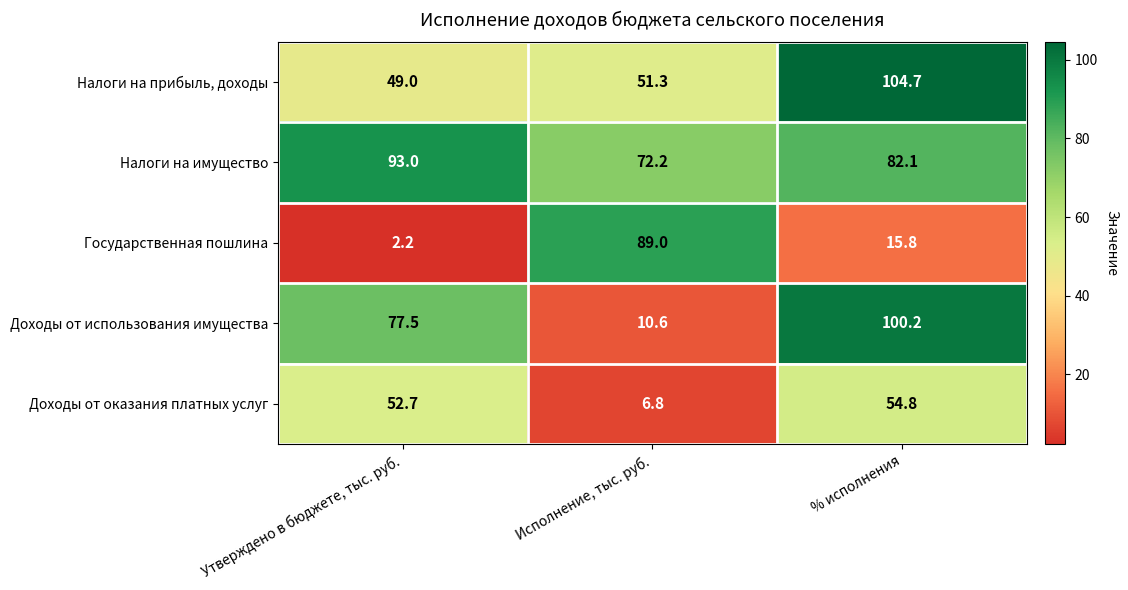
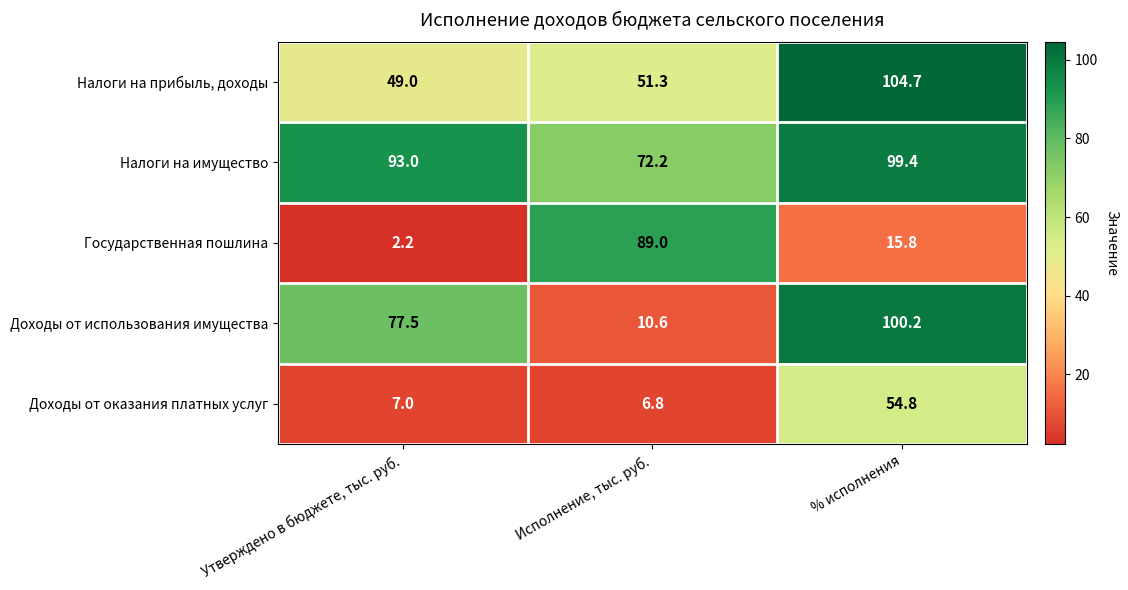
Налоги на имущество, % исполнения: 82.1 -> 99.4
Доходы от оказания платных услуг, Утверждено в бюджете, тыс. руб.: 52.7 -> 7.0
